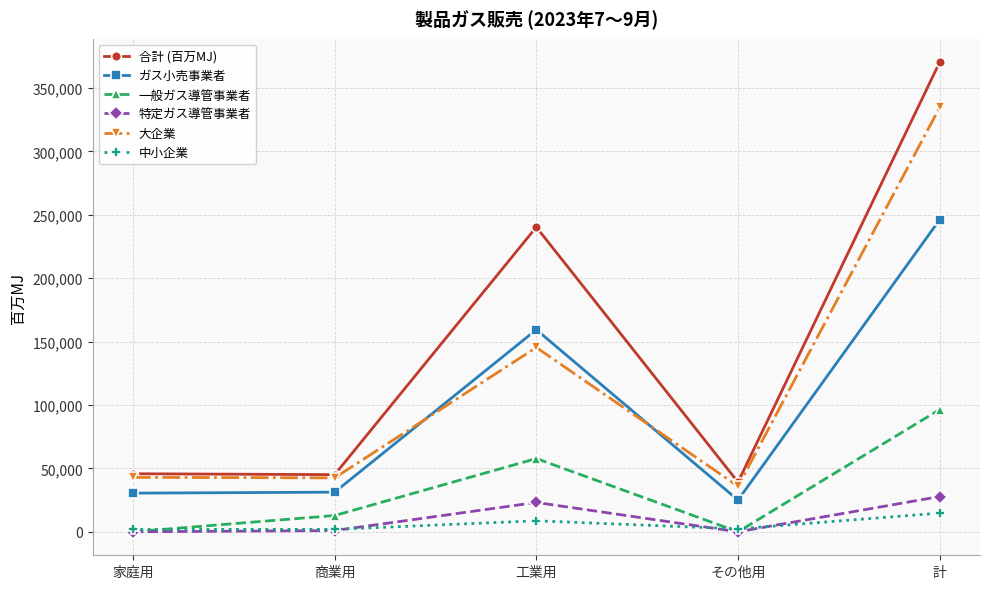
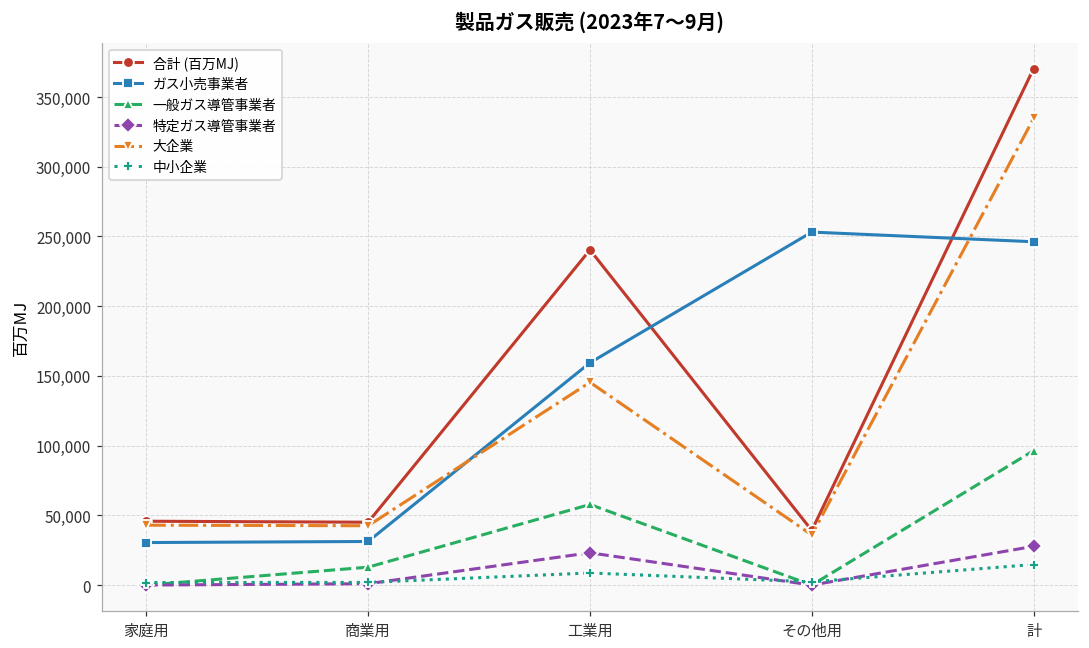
ガス小売事業者, その他用: 25,000 -> 253,000
